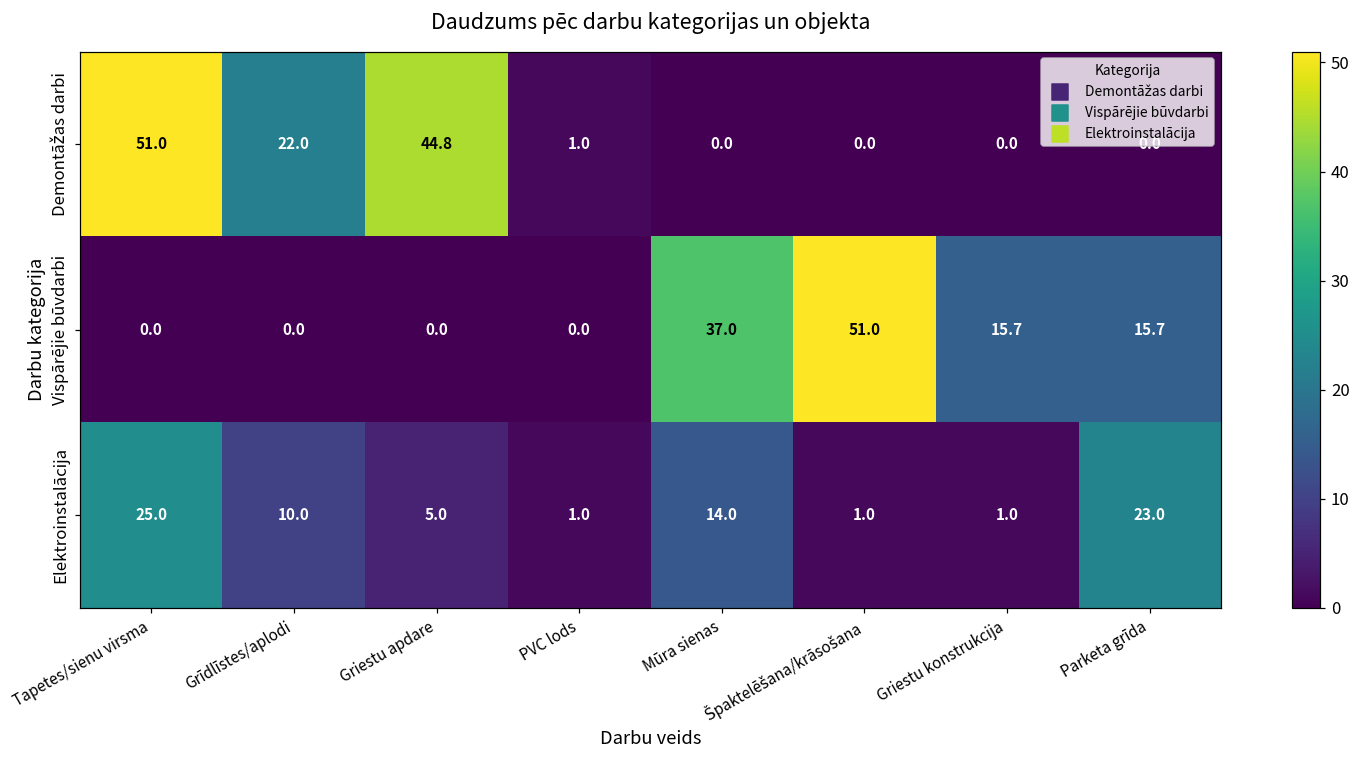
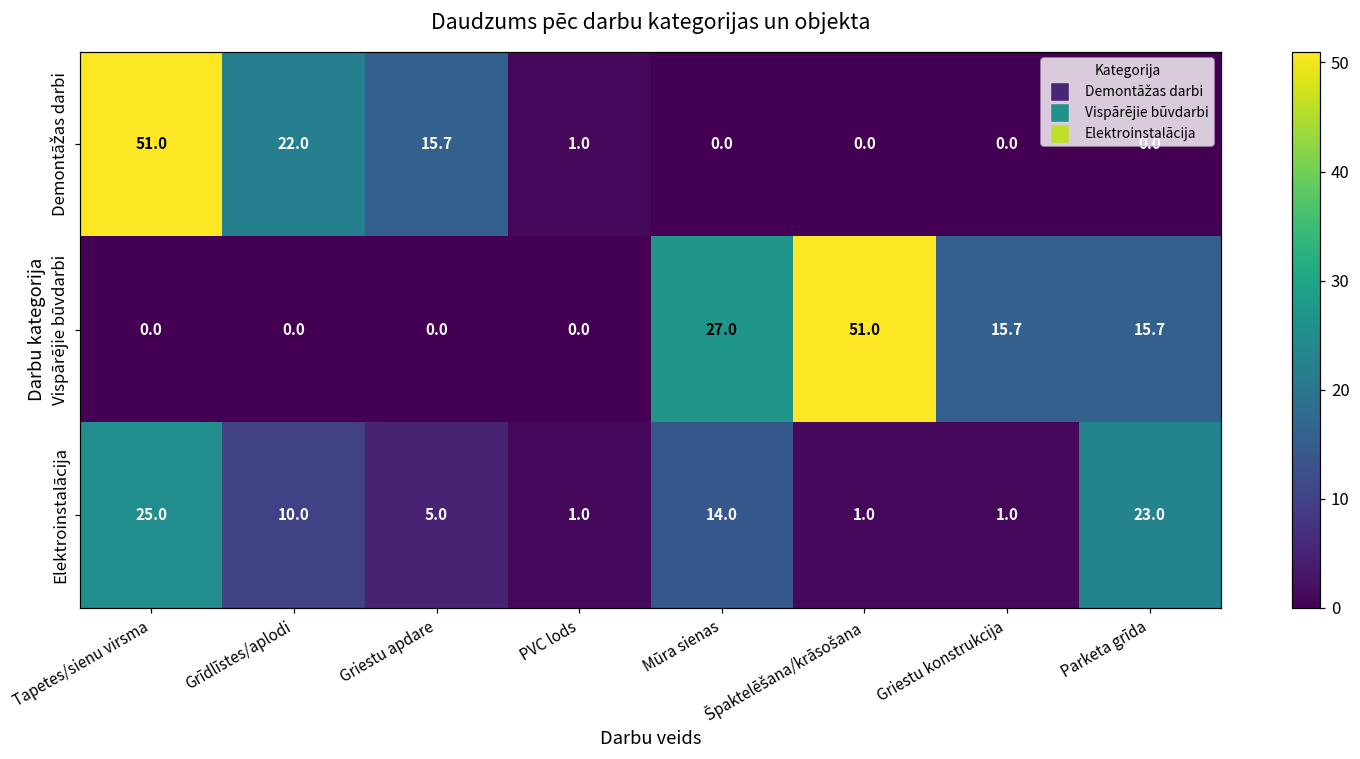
Demontāžas darbi, Griestu apdare: 44.8 -> 15.7
Vispārējie būvdarbi, Mūra sienas: 37.0 -> 27.0
